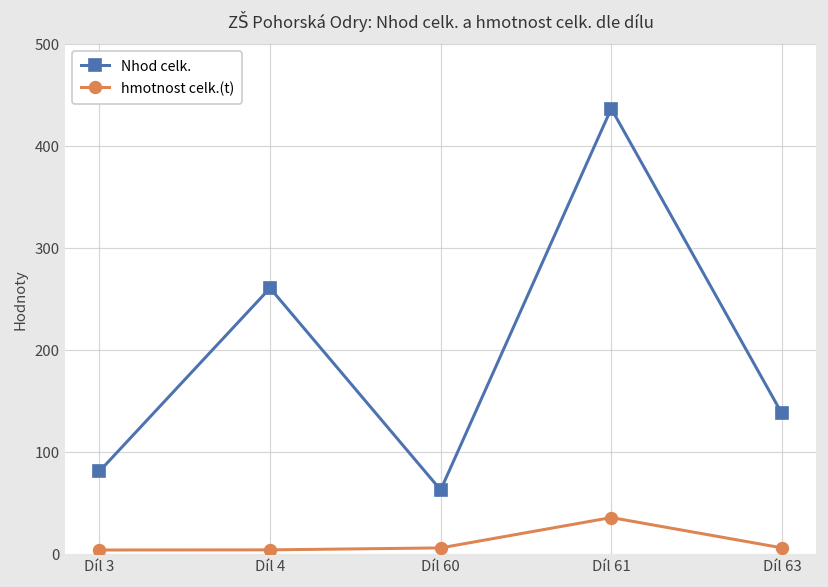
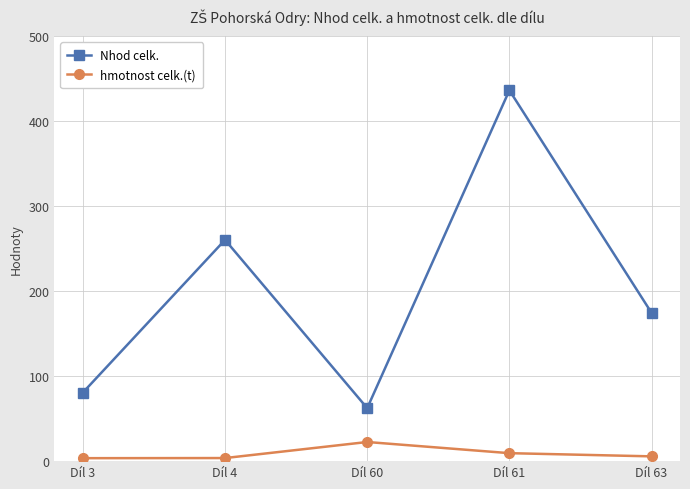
hmotnost celk.(t), Díl 60: 10 -> 20
hmotnost celk.(t), Díl 61: 40 -> 10
Nhod celk., Díl 63: 140 -> 170
